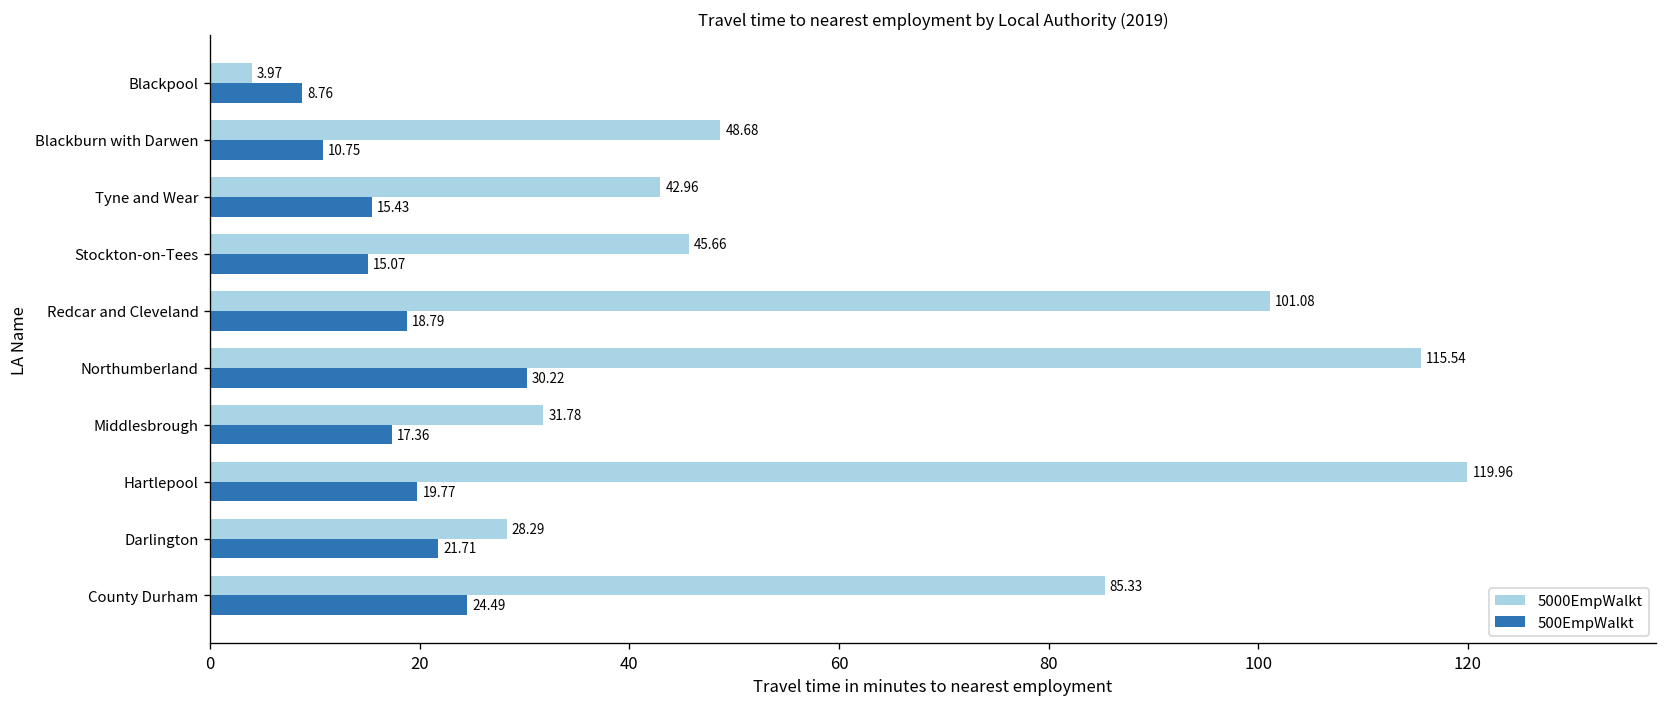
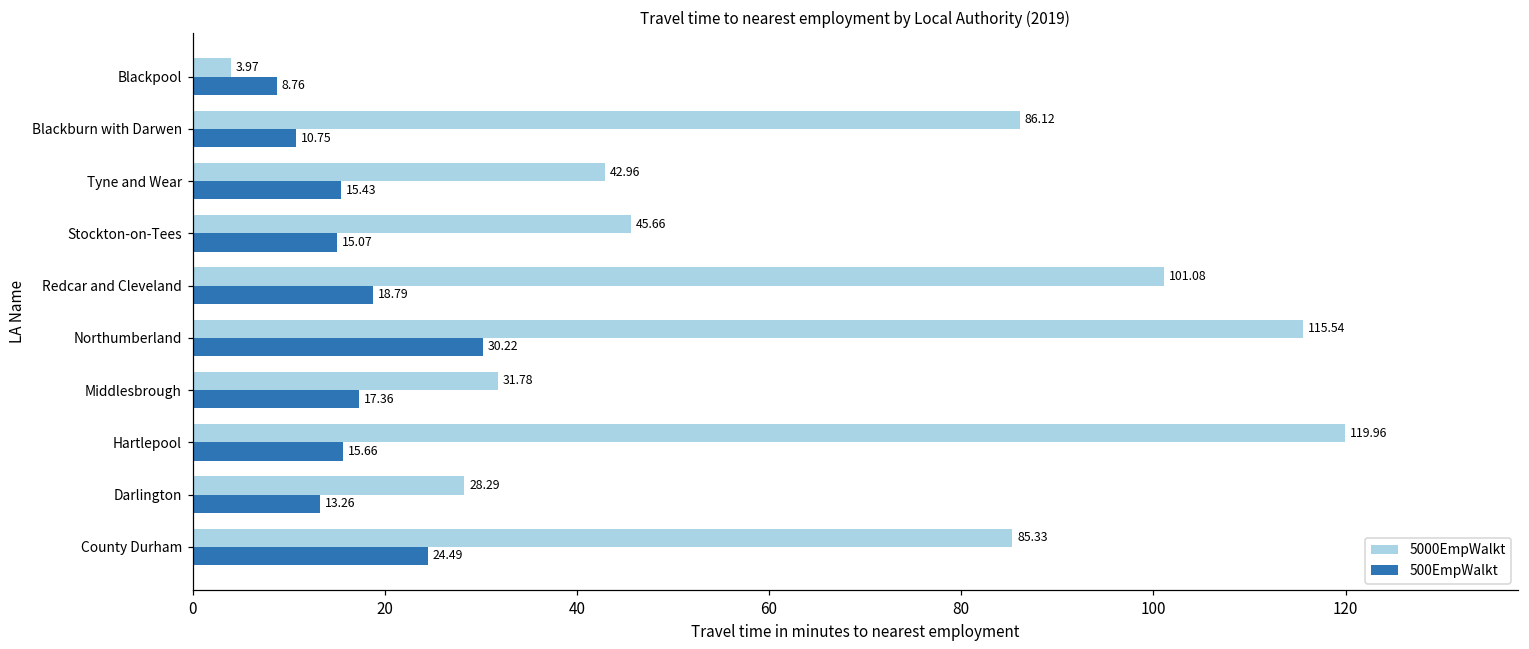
5000EmpWalkt, Blackburn with Darwen: 48.68 -> 86.12
500EmpWalkt, Hartlepool: 19.77 -> 15.66
500EmpWalkt, Darlington: 21.71 -> 13.26
